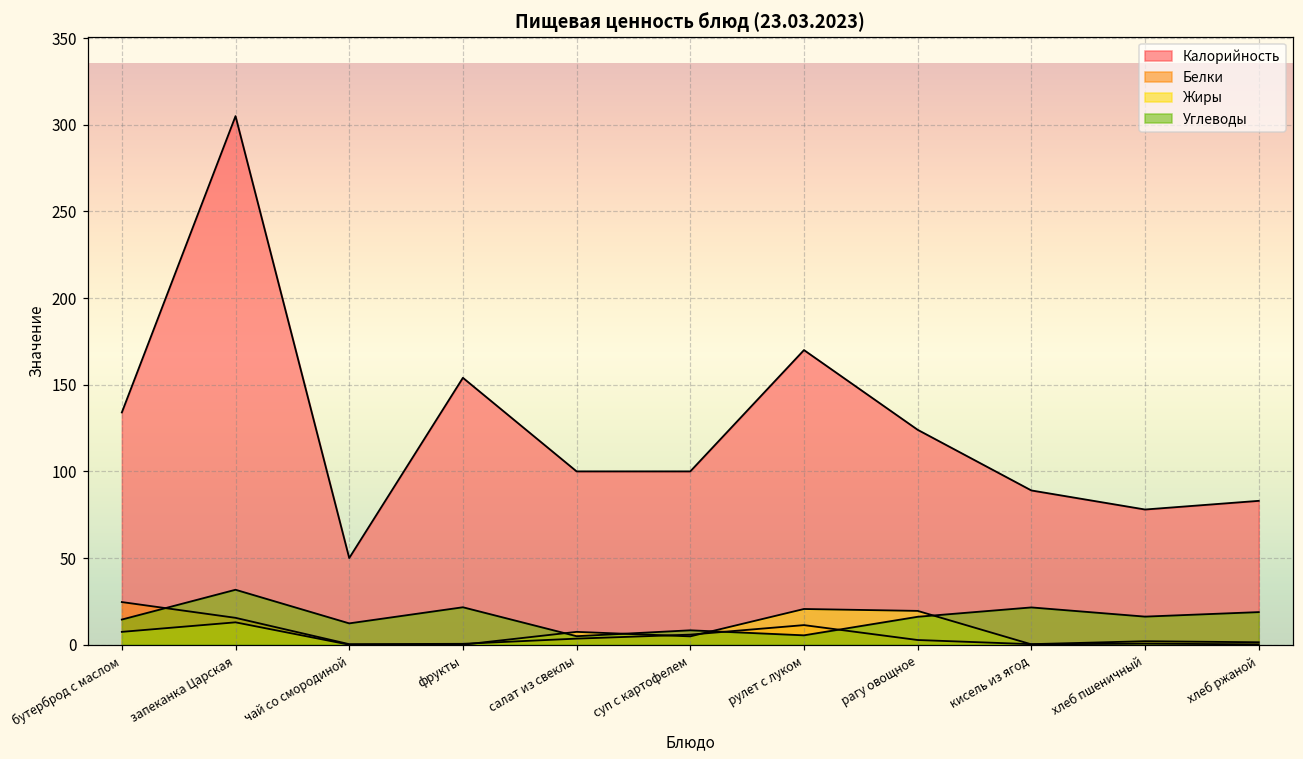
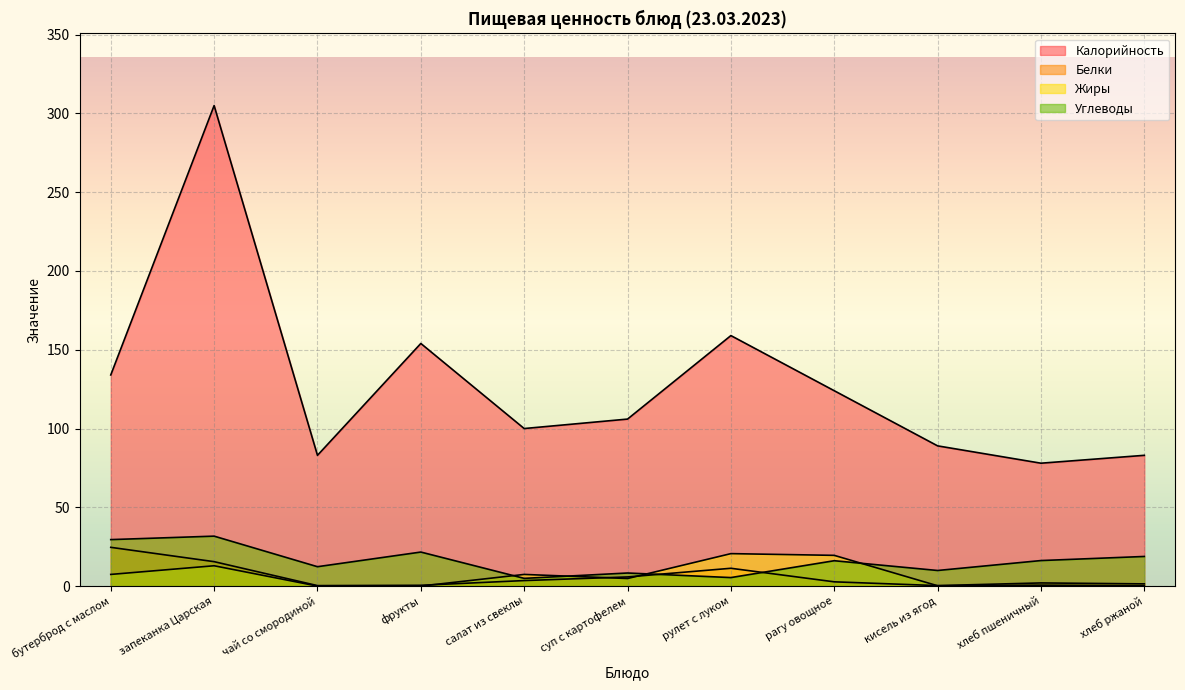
Углеводы, бутерброд с маслом: 15 -> 30
Калорийность, чай со смородиной: 50 -> 83
Калорийность, суп с картофелем: 100 -> 106
Калорийность, рулет с луком: 170 -> 159
Углеводы, кисель из ягод: 22 -> 10
